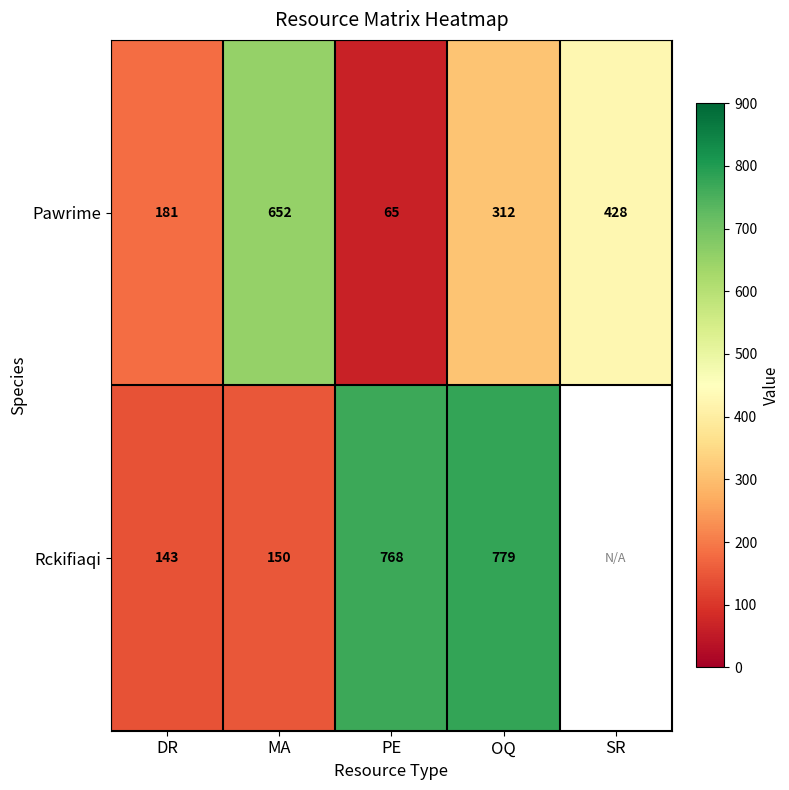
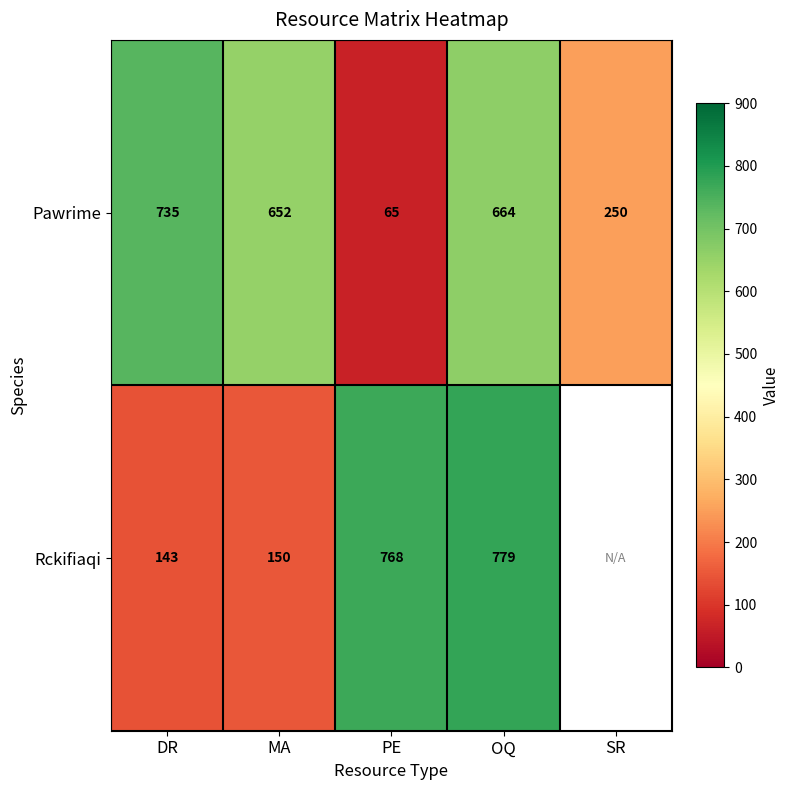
Pawrime, DR: 181 -> 735
Pawrime, OQ: 312 -> 664
Pawrime, SR: 428 -> 250
